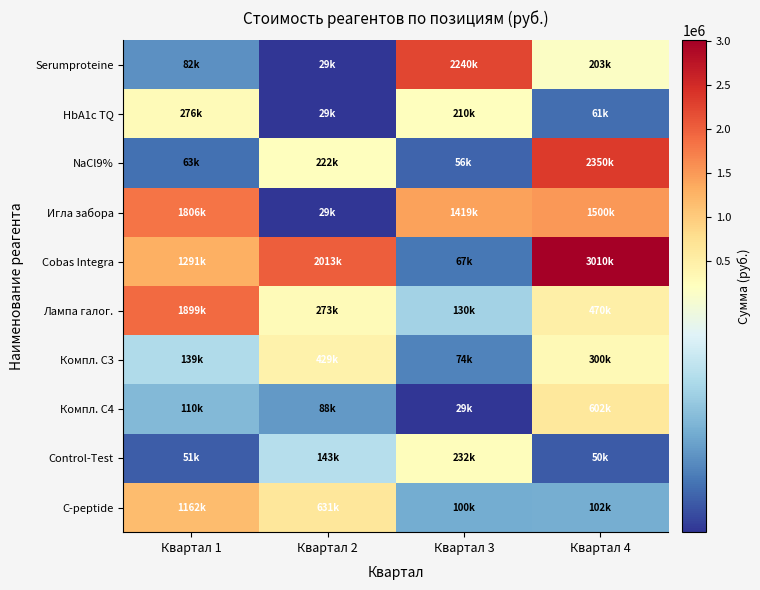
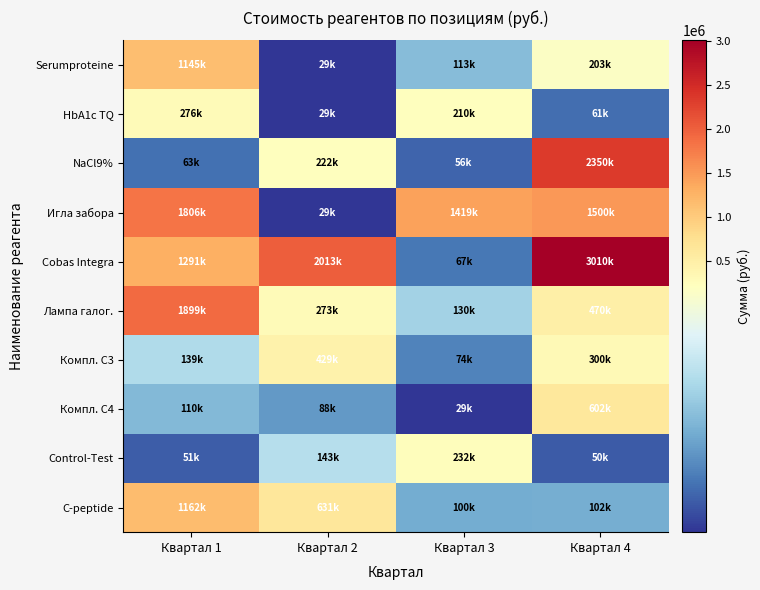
Serumproteine, Квартал 1: 82k -> 1145k
Serumproteine, Квартал 3: 2240k -> 113k
